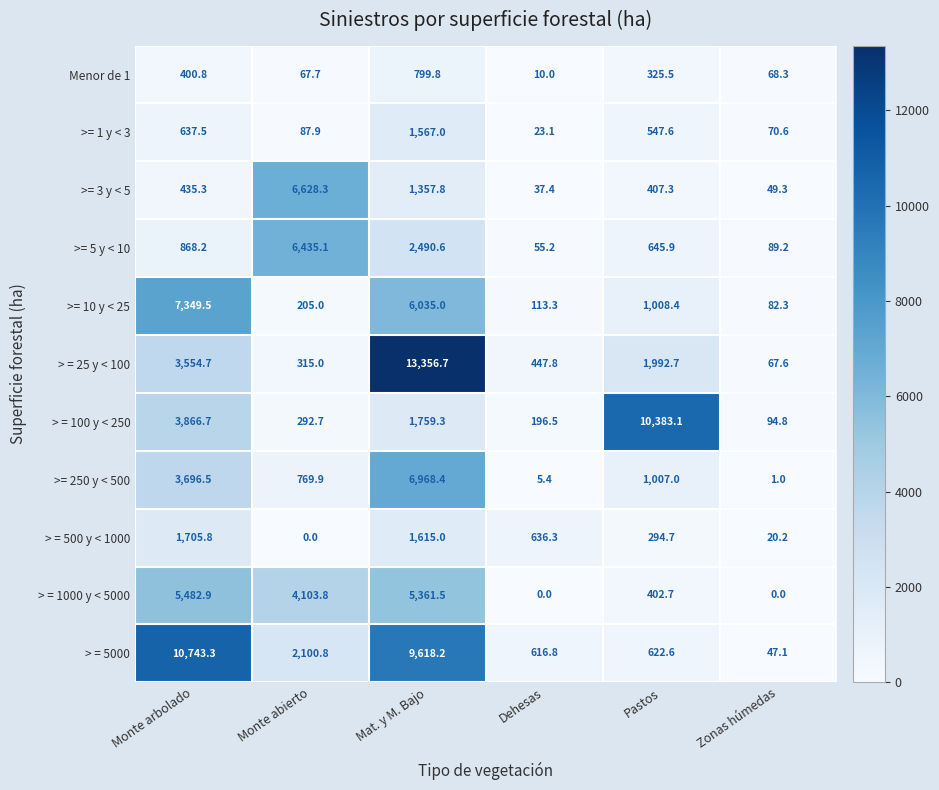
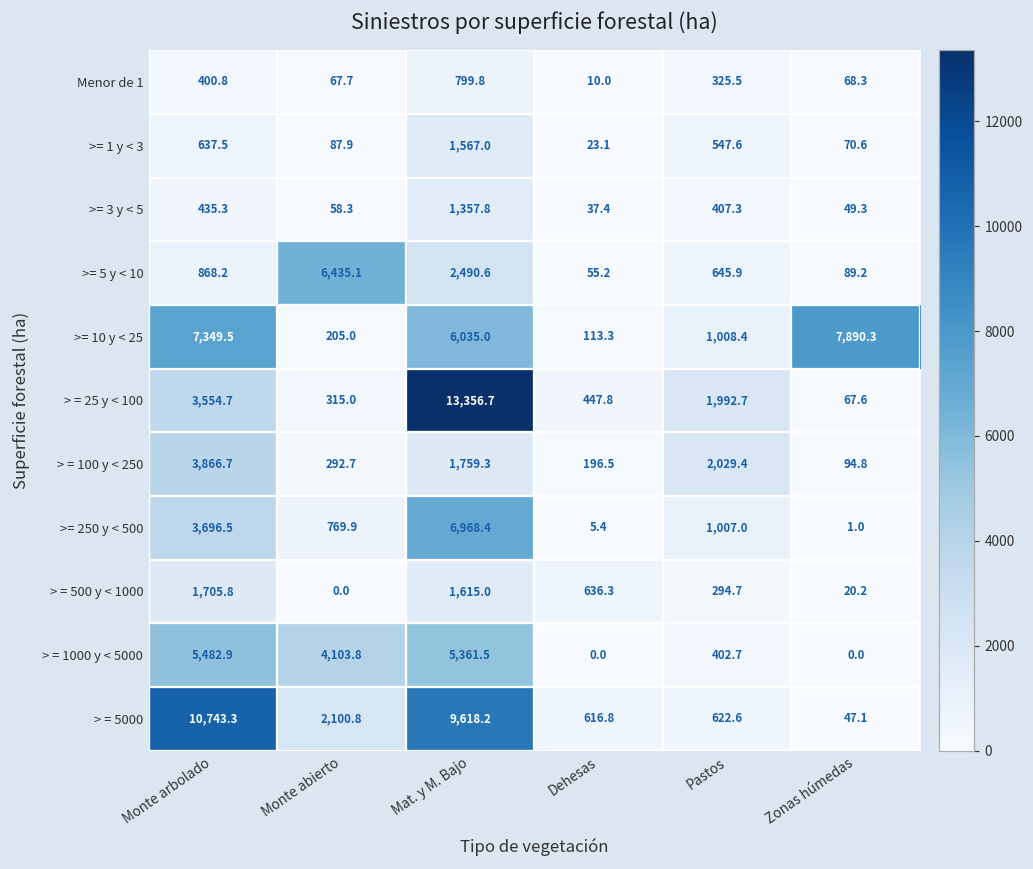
>= 3 y < 5, Monte abierto: 6,628.3 -> 58.3
>= 10 y < 25, Zonas húmedas: 82.3 -> 7,890.3
> = 100 y < 250, Pastos: 10,383.1 -> 2,029.4
